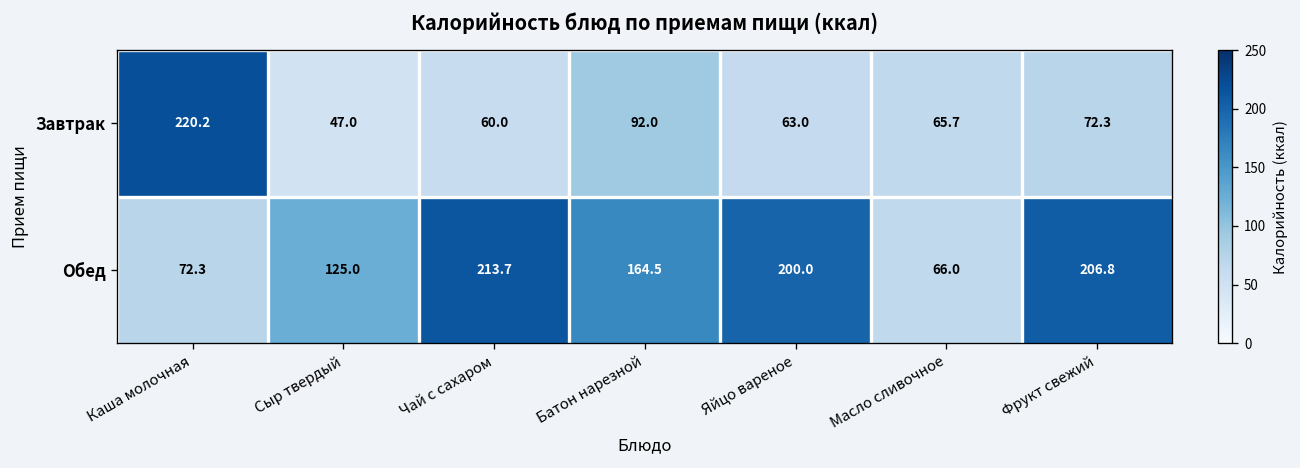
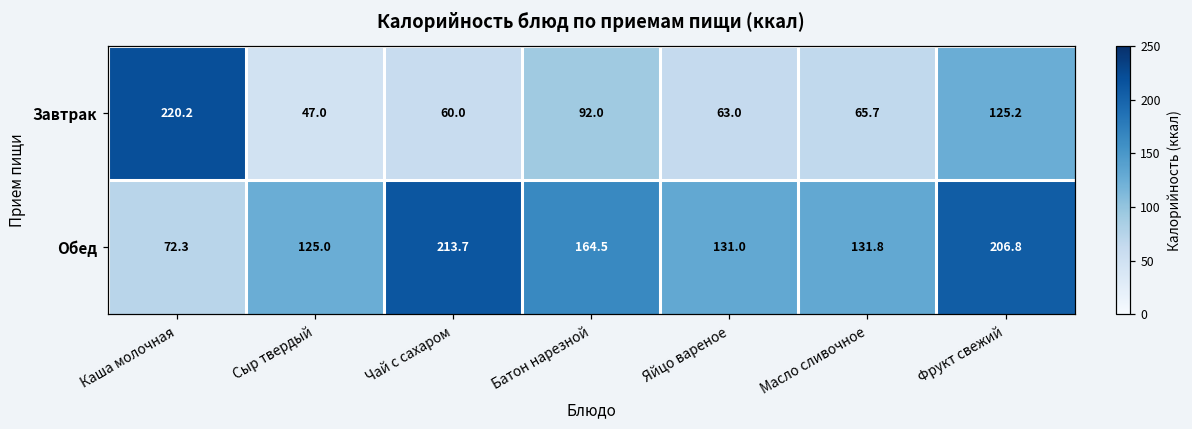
Завтрак, Фрукт свежий: 72.3 -> 125.2
Обед, Яйцо вареное: 200.0 -> 131.0
Обед, Масло сливочное: 66.0 -> 131.8
